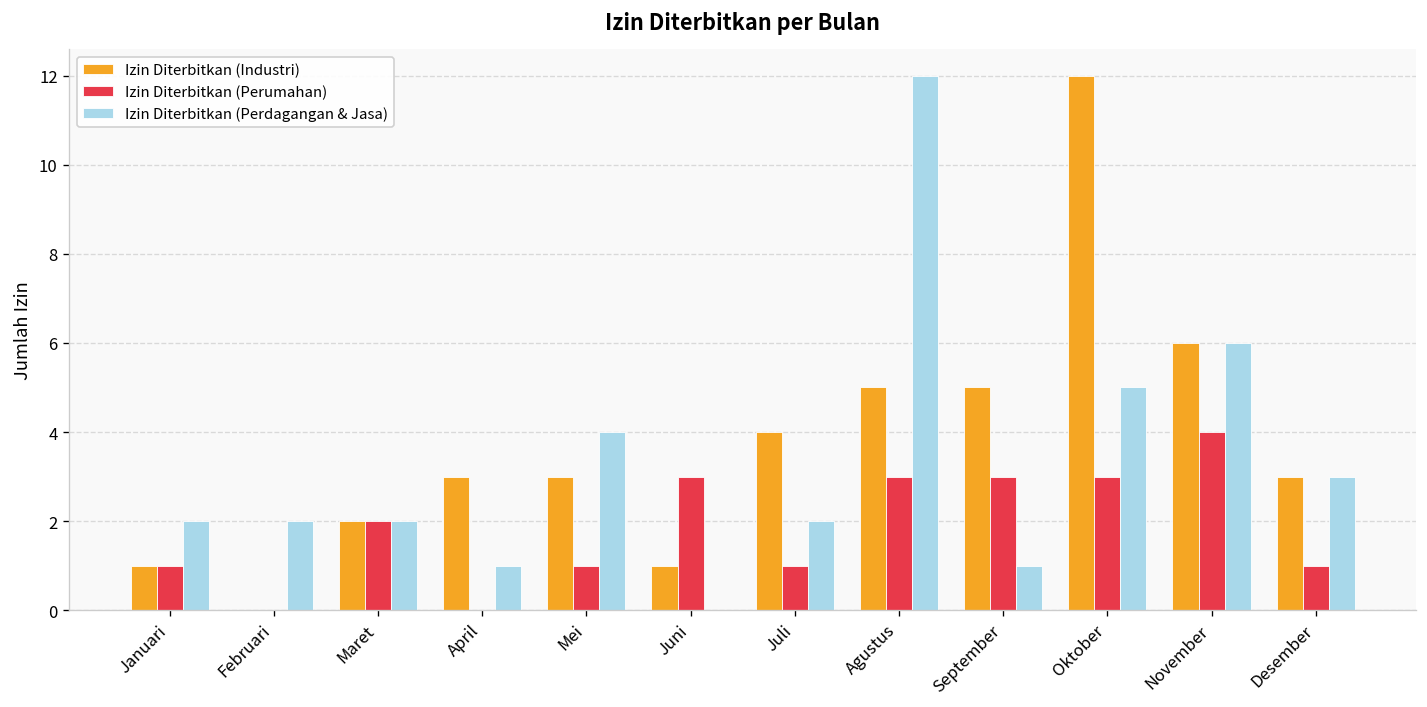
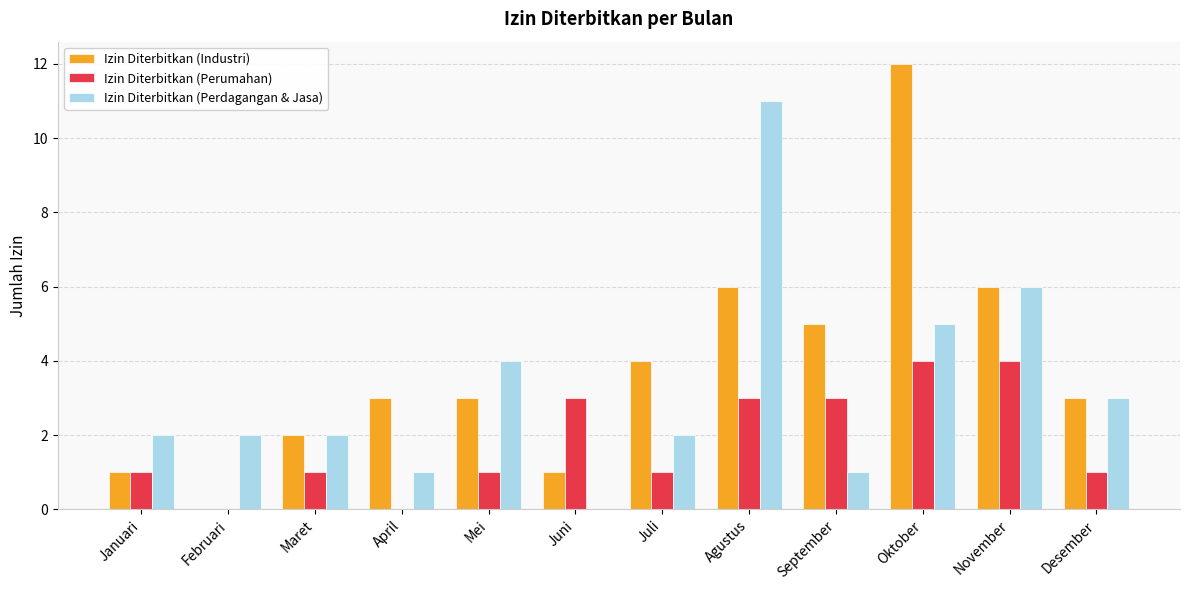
Izin Diterbitkan (Perumahan), Maret: 2 -> 1
Izin Diterbitkan (Industri), Agustus: 5 -> 6
Izin Diterbitkan (Perdagangan & Jasa), Agustus: 12 -> 11
Izin Diterbitkan (Perumahan), Oktober: 3 -> 4
